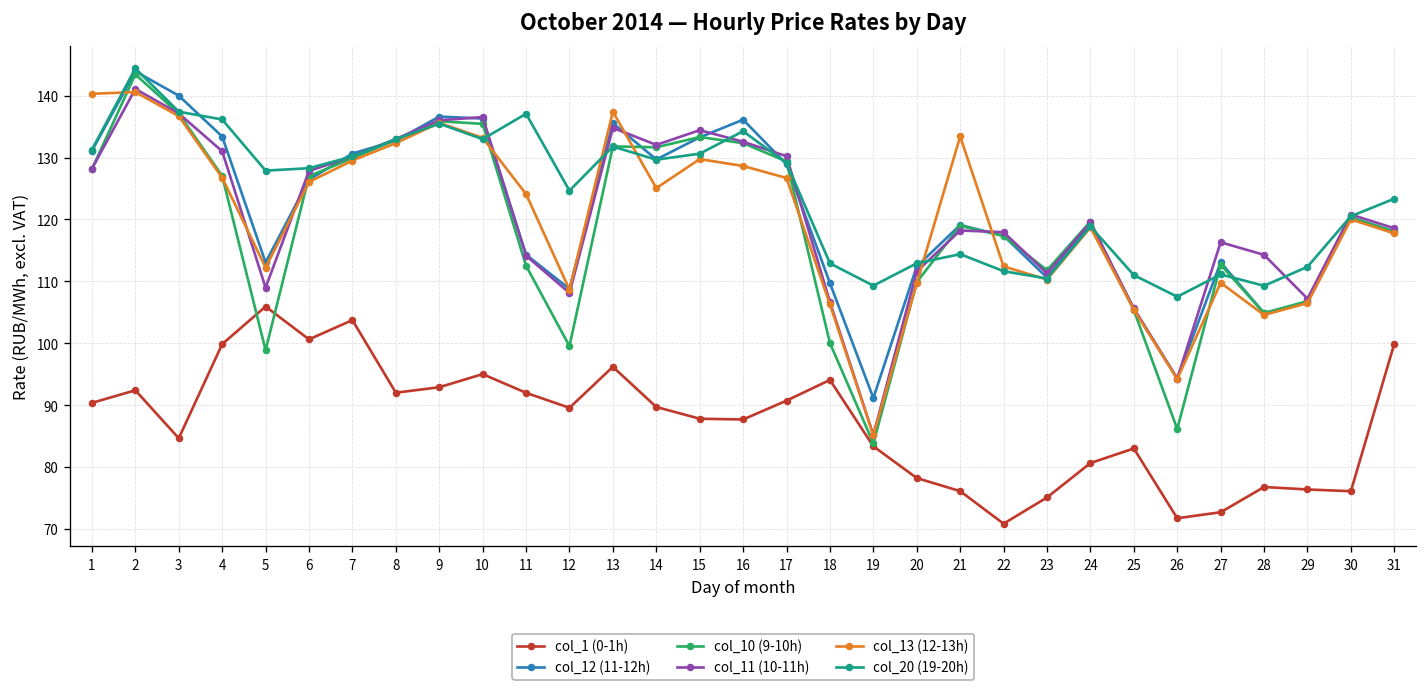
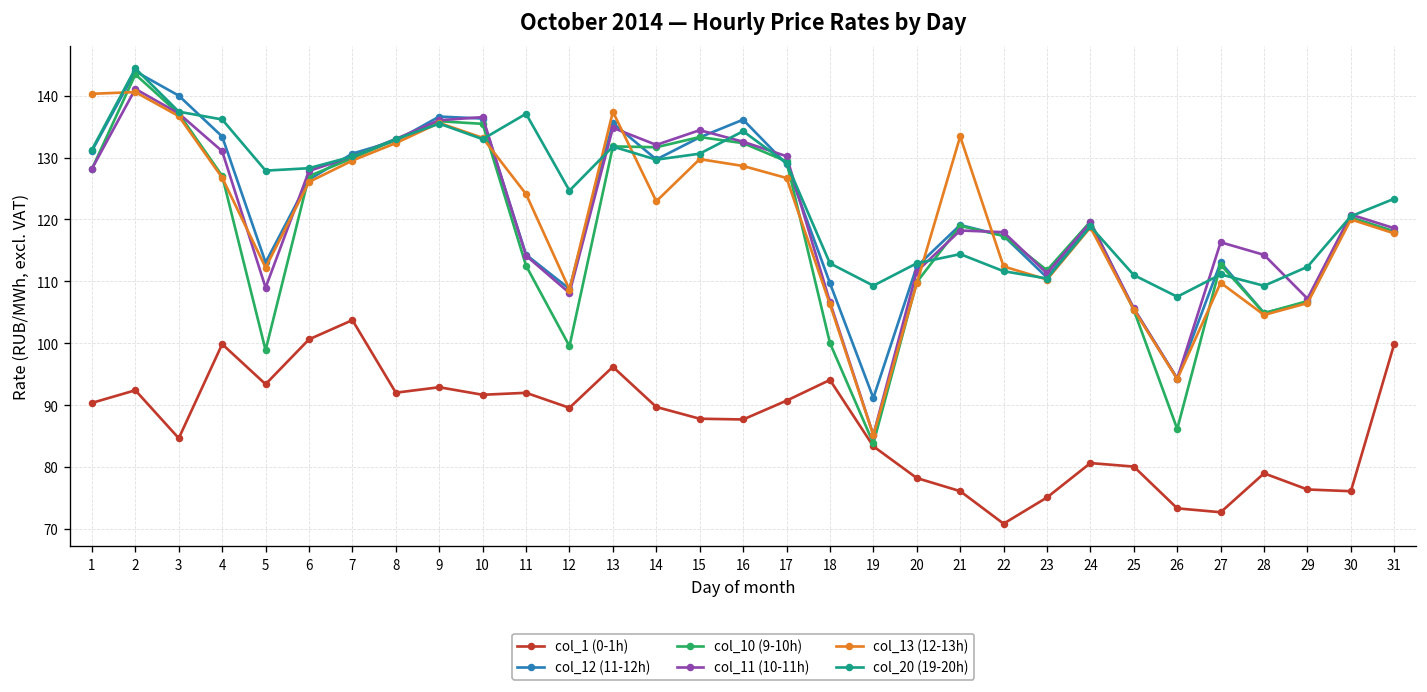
col_1 (0-1h), 5: 106 -> 93
col_1 (0-1h), 10: 95 -> 92
col_13 (12-13h), 14: 125 -> 123
col_1 (0-1h), 25: 83 -> 80
col_1 (0-1h), 26: 72 -> 73
col_1 (0-1h), 28: 77 -> 79
